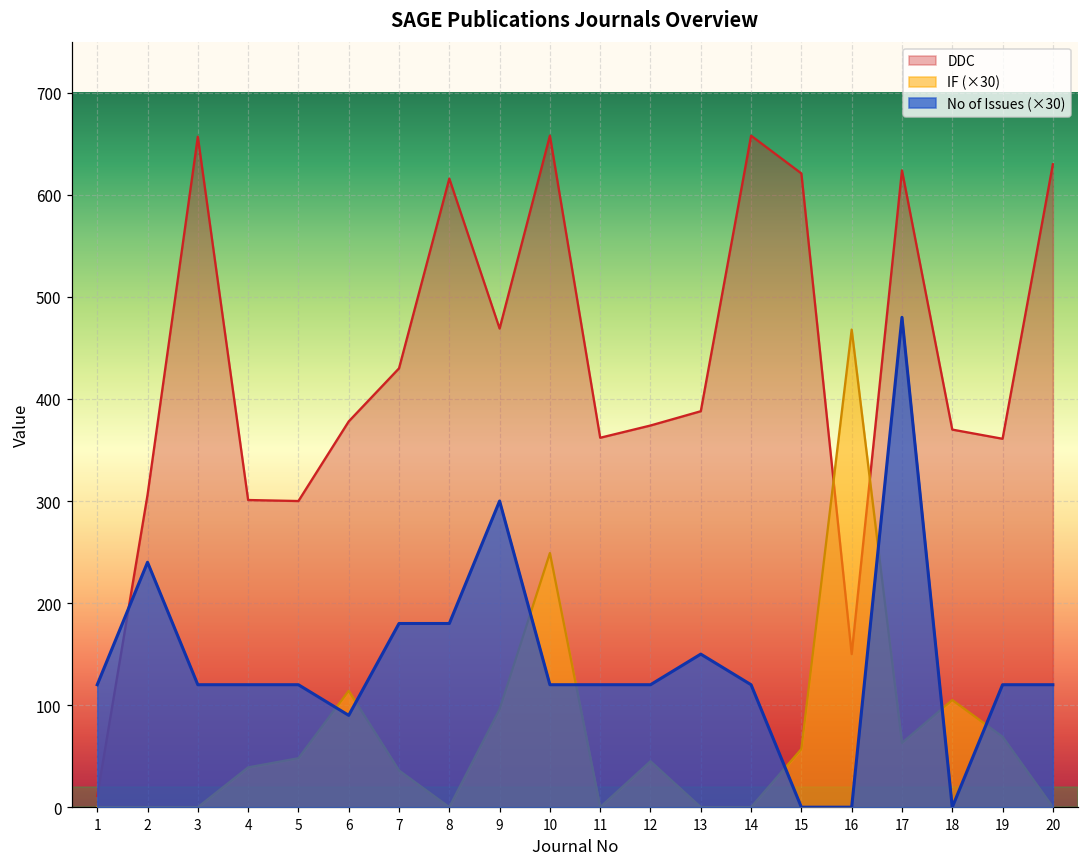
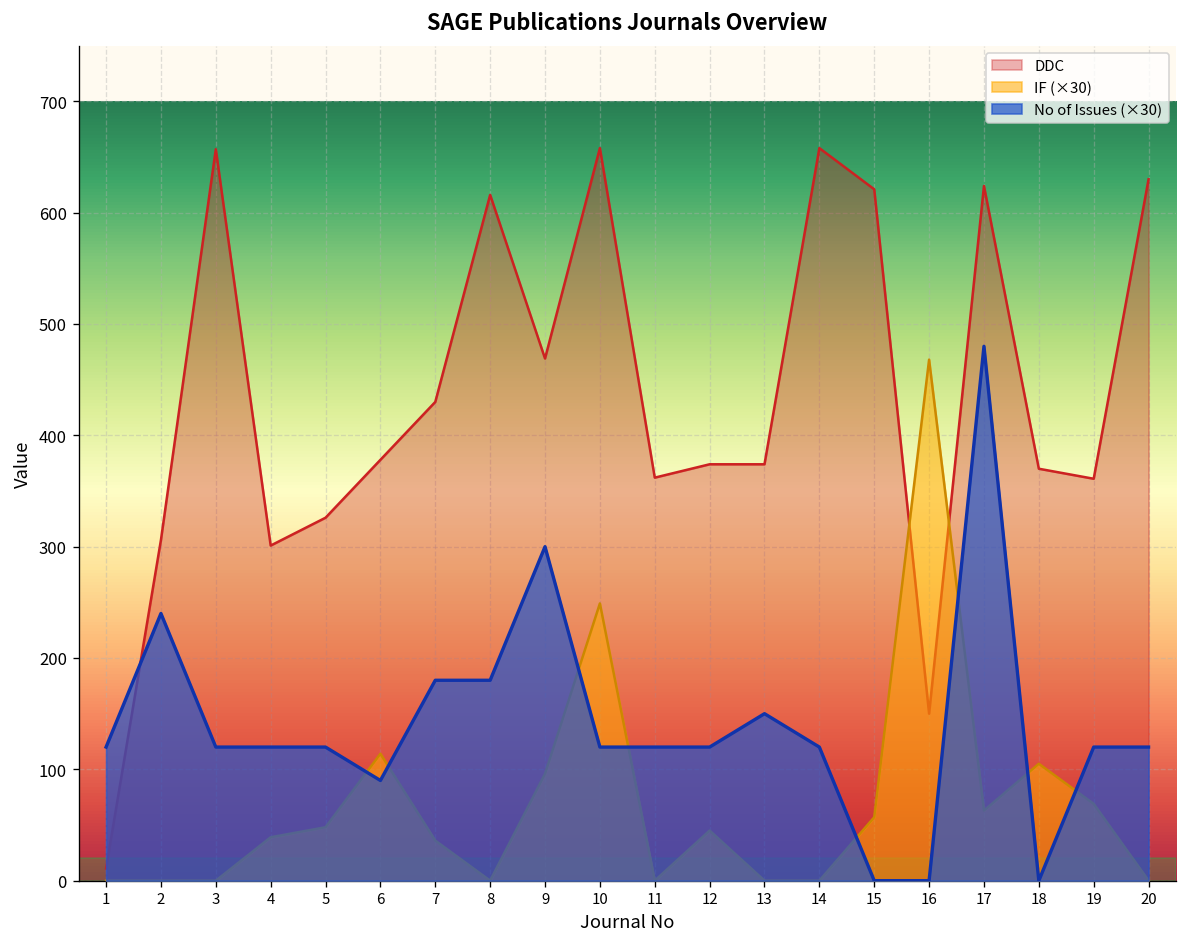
DDC, 5: 300 -> 330
DDC, 13: 390 -> 370
